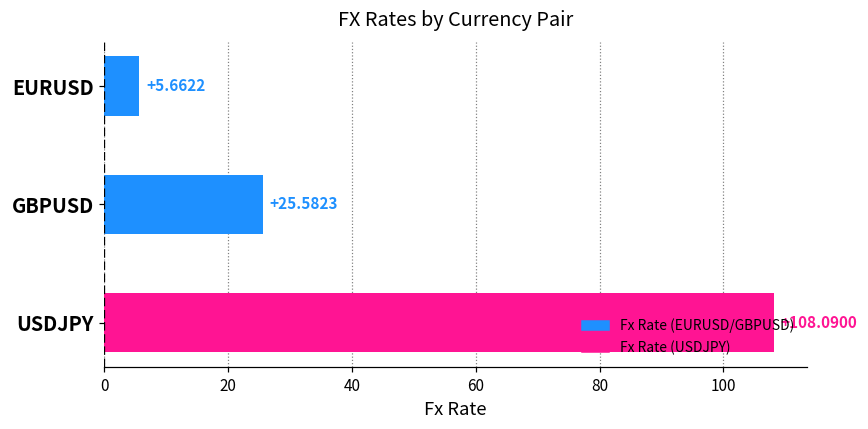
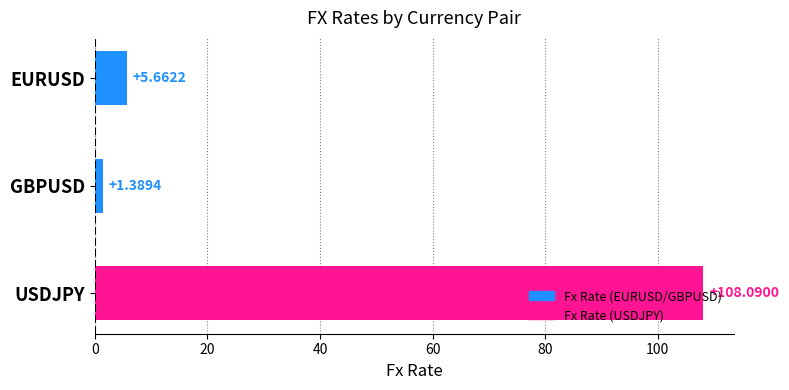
GBPUSD: +25.5823 -> +1.3894
